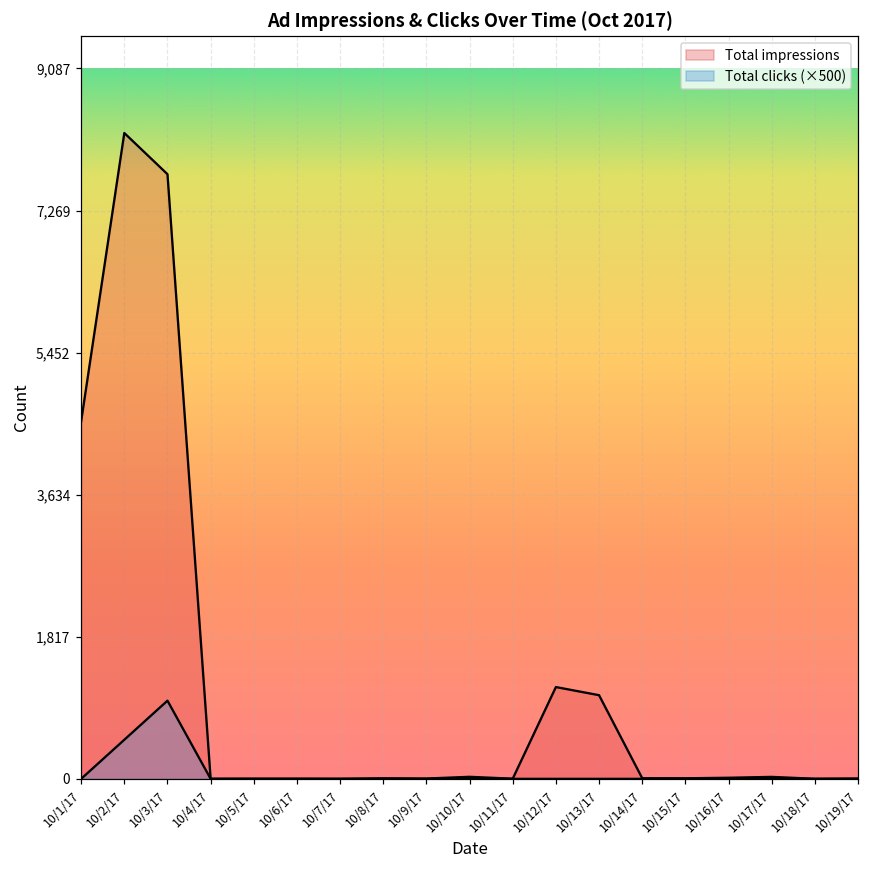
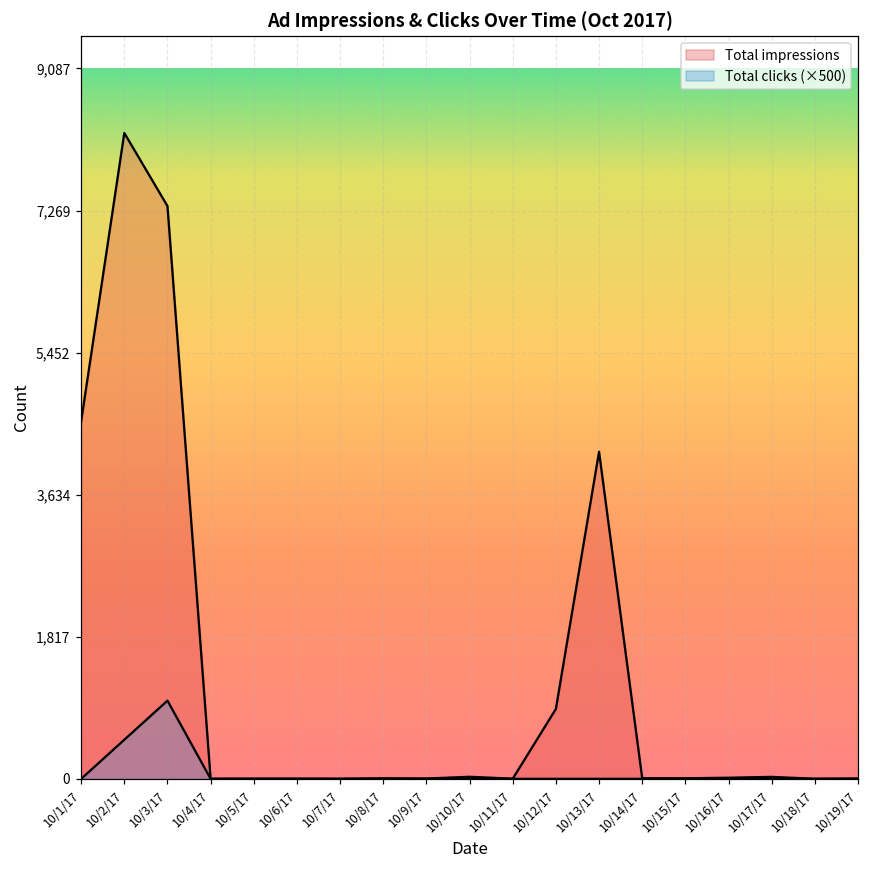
Total impressions, 10/3/17: 7,700 -> 7,300
Total impressions, 10/12/17: 1,200 -> 900
Total impressions, 10/13/17: 1,100 -> 4,200
